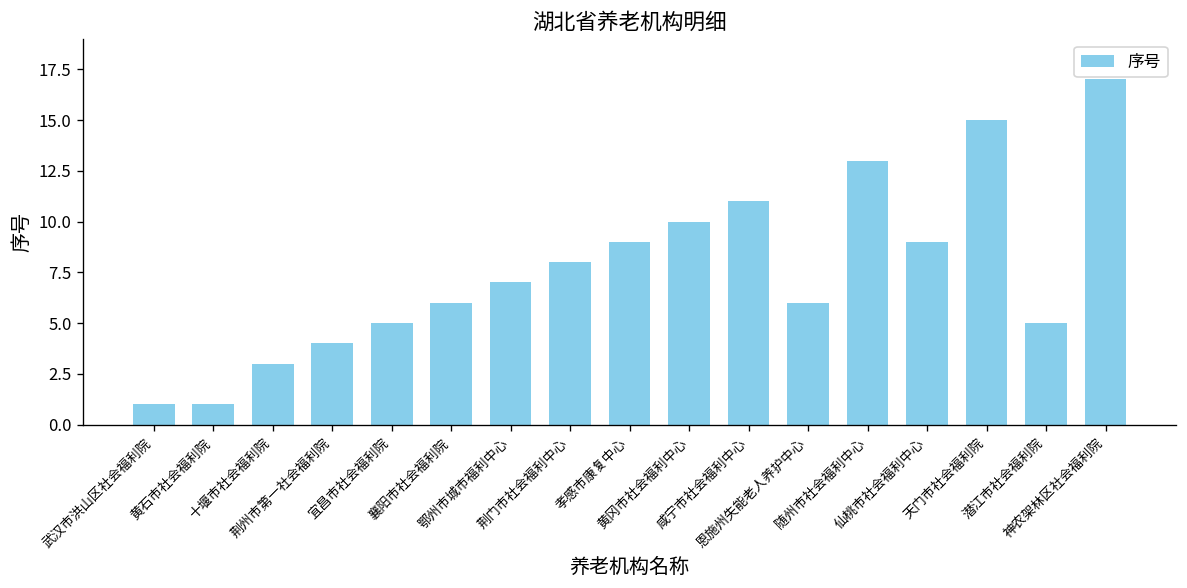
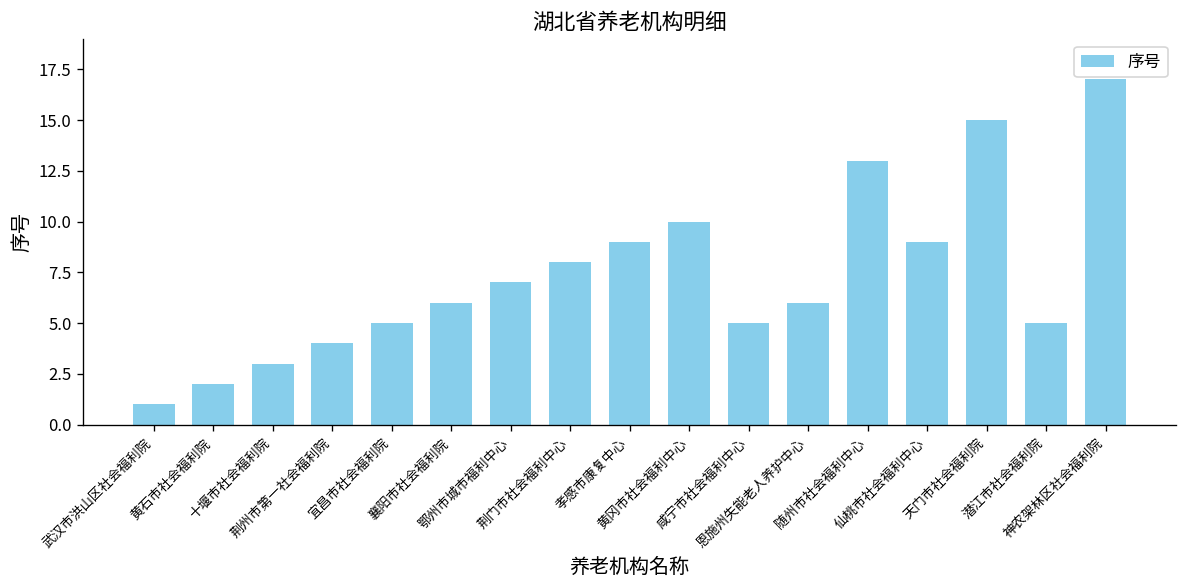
黄石市社会福利院: 1 -> 2
咸宁市社会福利中心: 11 -> 5
